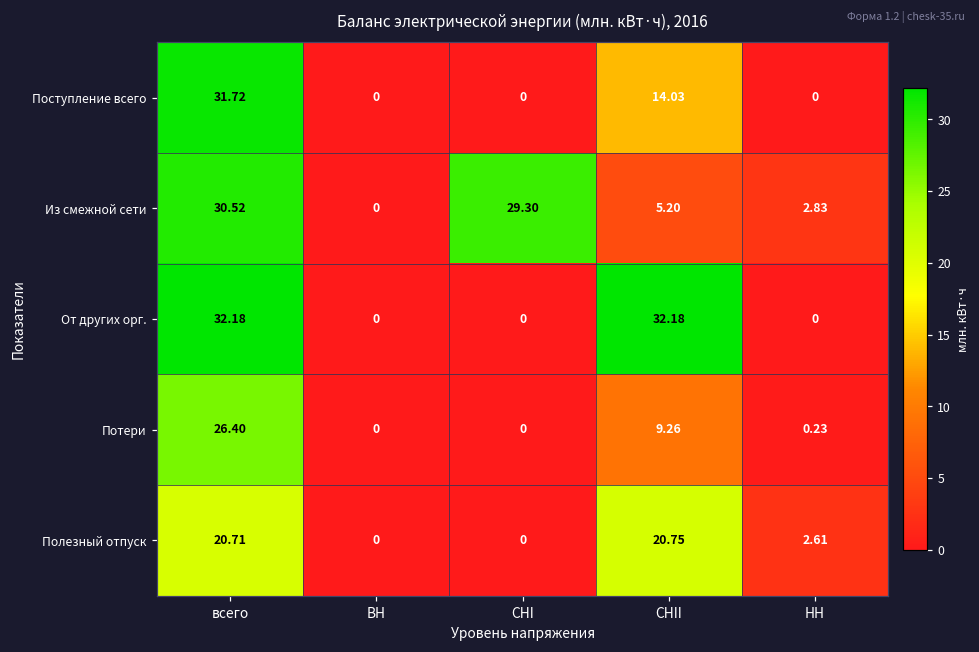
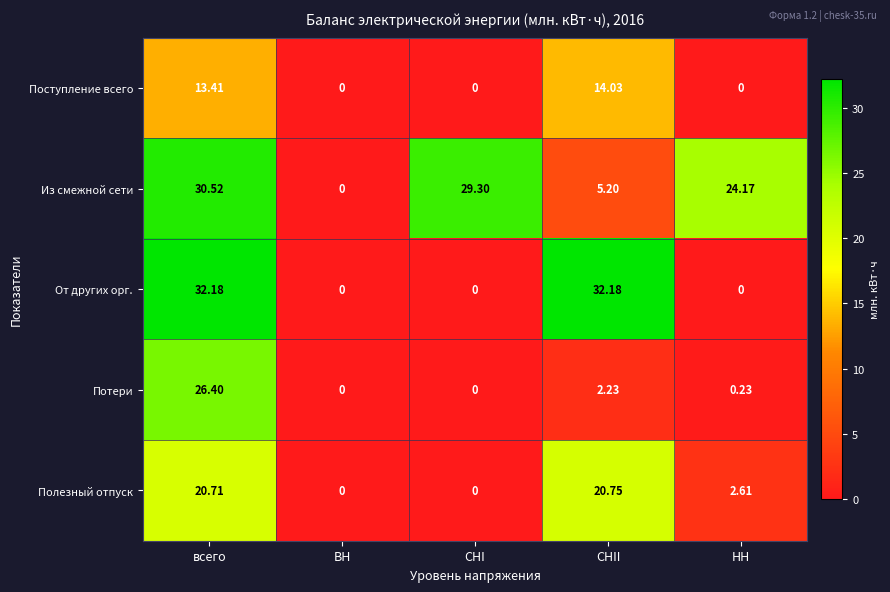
Поступление всего, всего: 31.72 -> 13.41
Из смежной сети, НН: 2.83 -> 24.17
Потери, СНII: 9.26 -> 2.23
